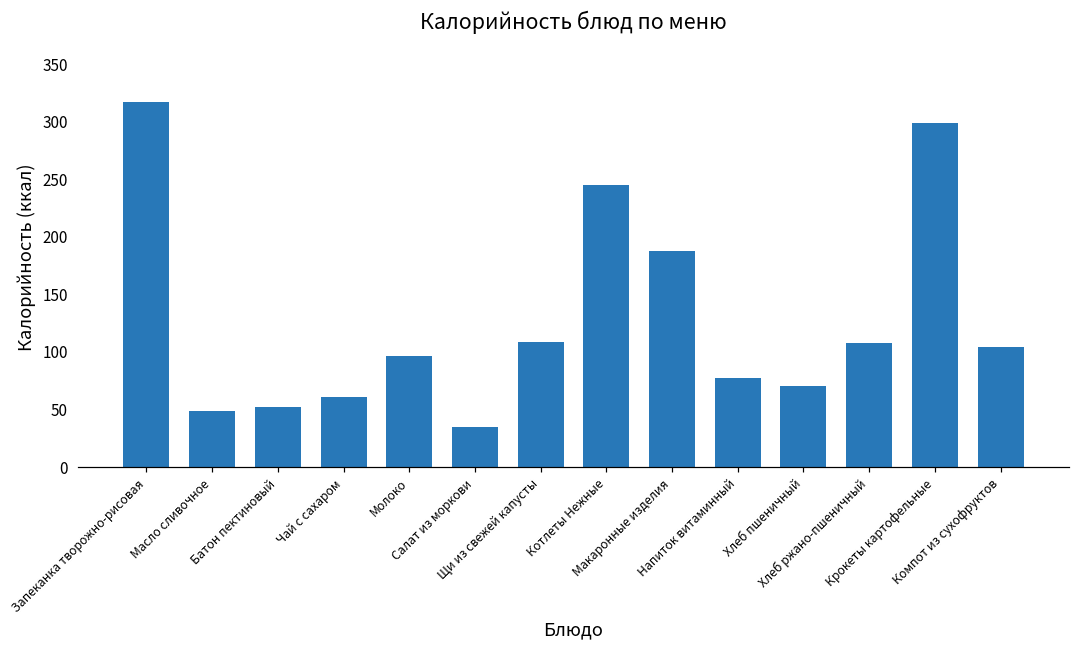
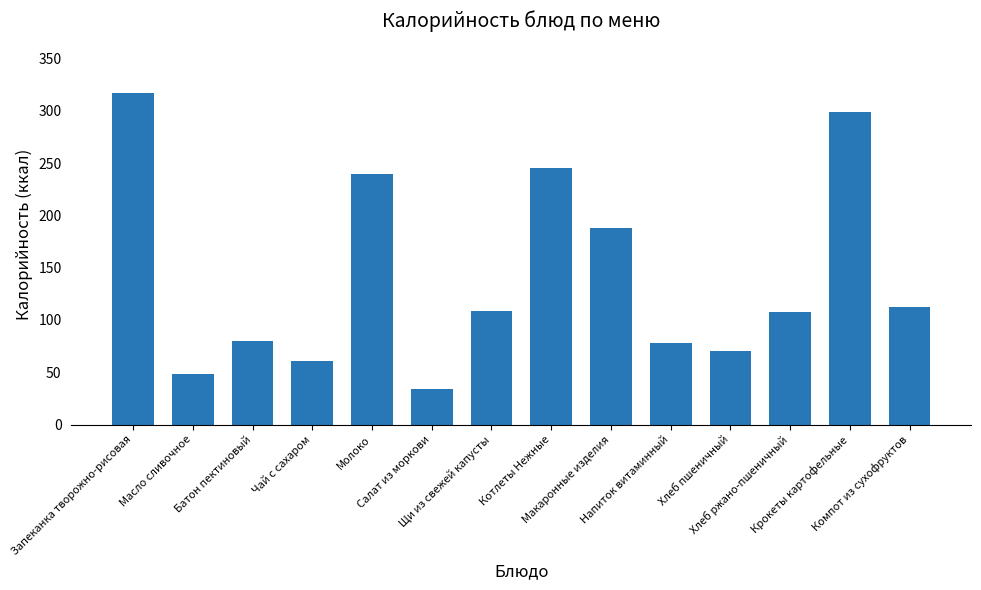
Батон пектиновый: 52 -> 80
Молоко: 96 -> 239
Компот из сухофруктов: 104 -> 113
